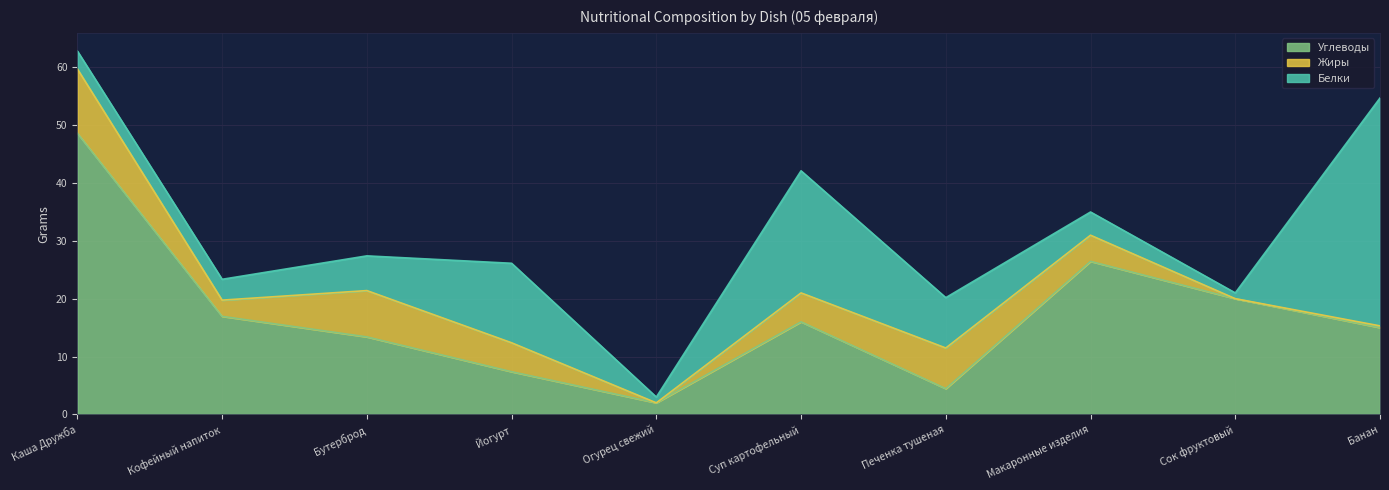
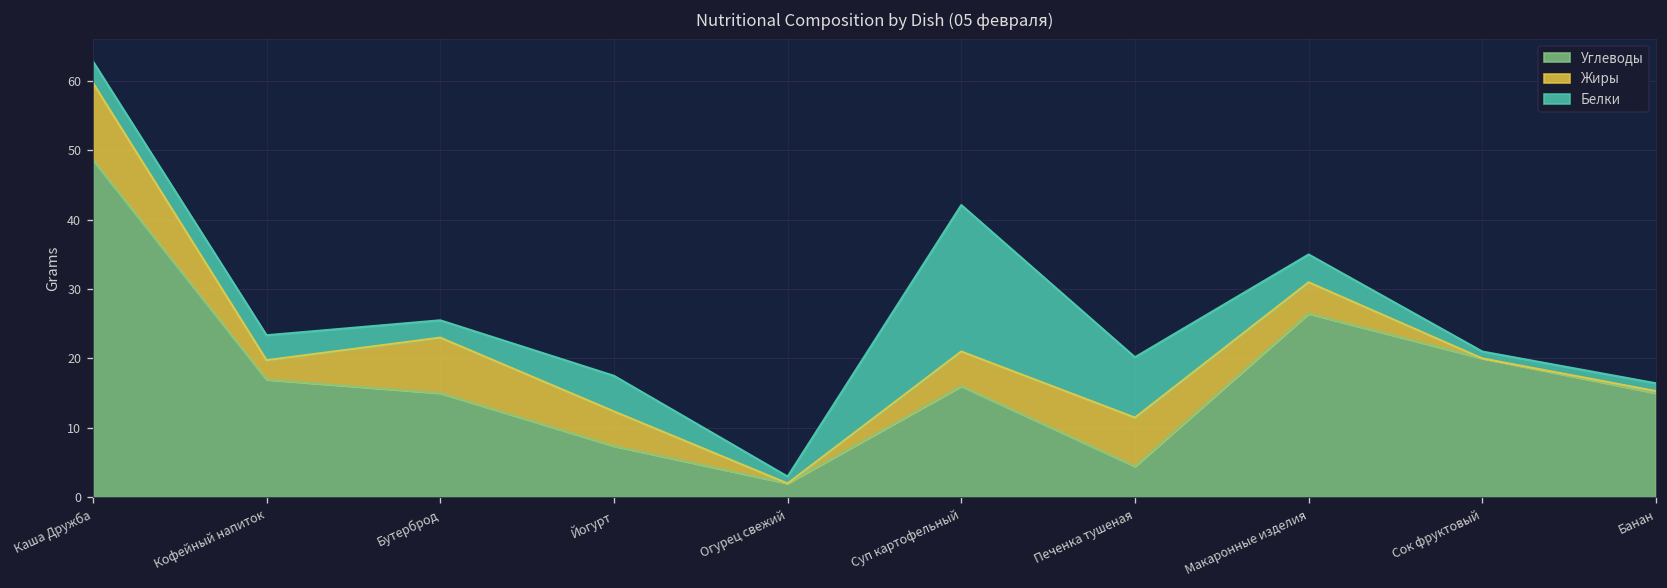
Углеводы, Бутерброд: 13 -> 15
Белки, Бутерброд: 6 -> 3
Белки, Йогурт: 14 -> 5
Белки, Банан: 39 -> 1
